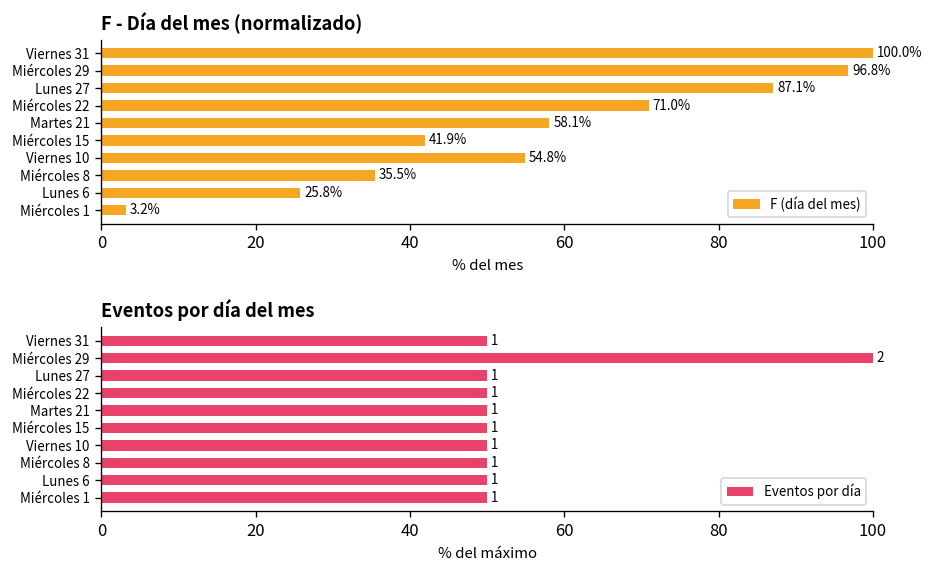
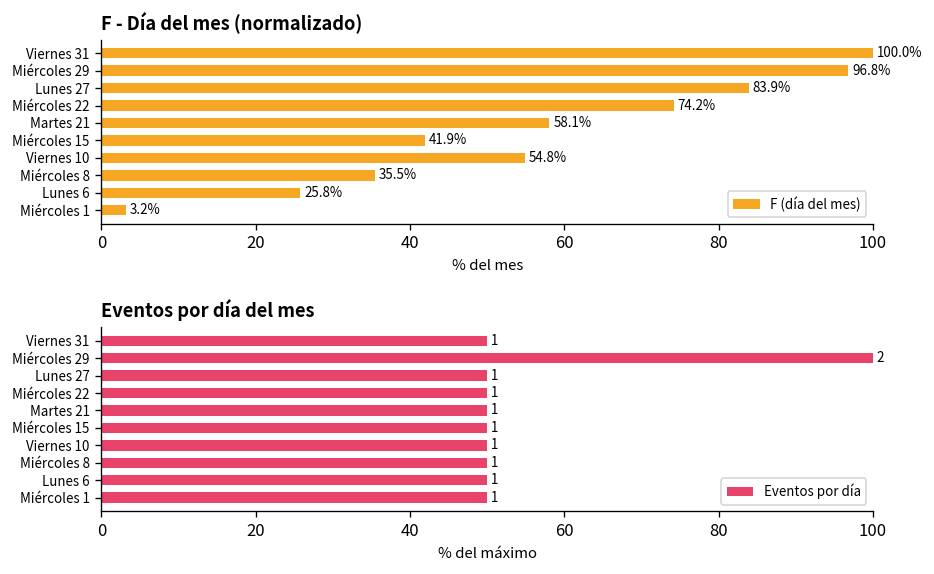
F - Día del mes (normalizado), Lunes 27: 87.1% -> 83.9%
F - Día del mes (normalizado), Miércoles 22: 71.0% -> 74.2%
